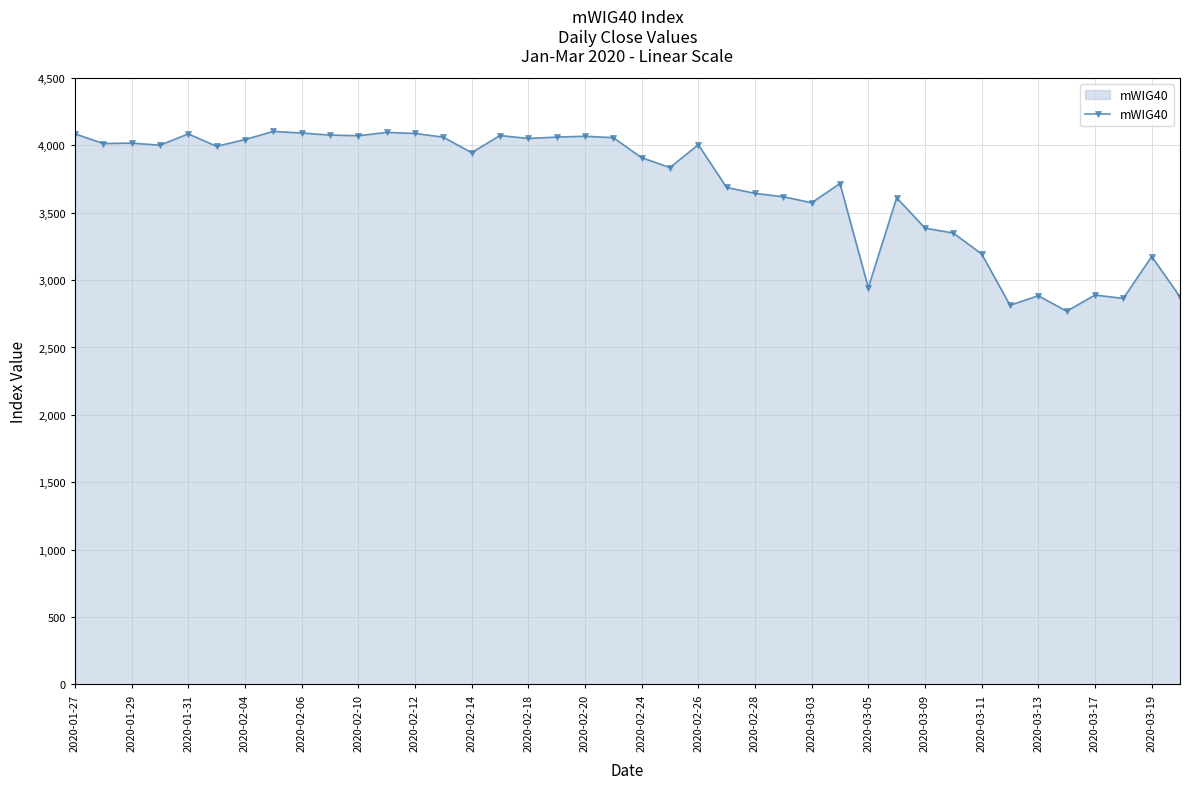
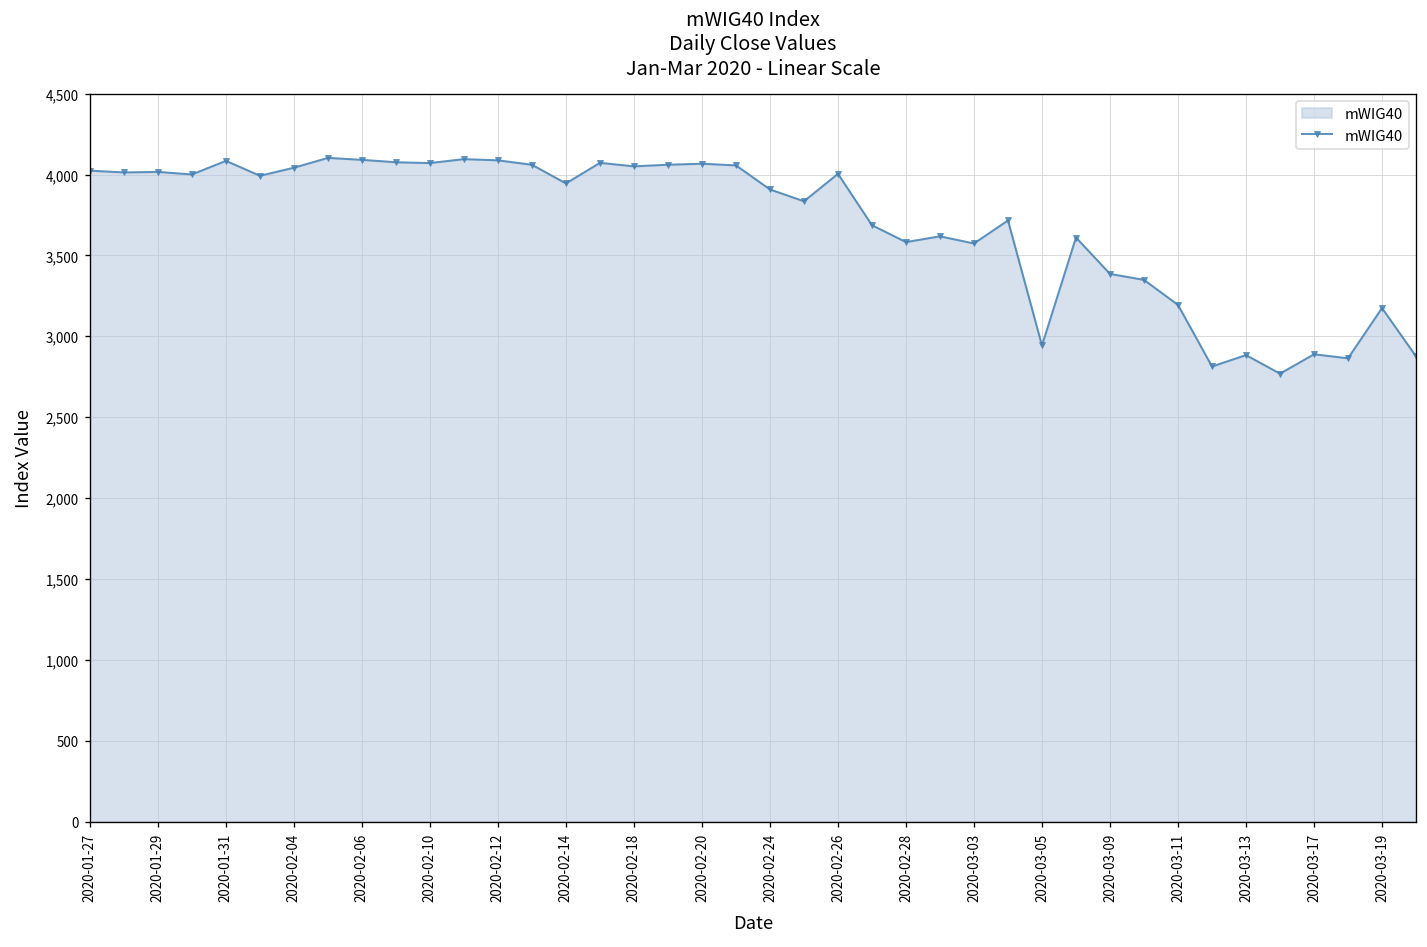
2020-01-27: 4,080 -> 4,020
2020-02-28: 3,640 -> 3,580
